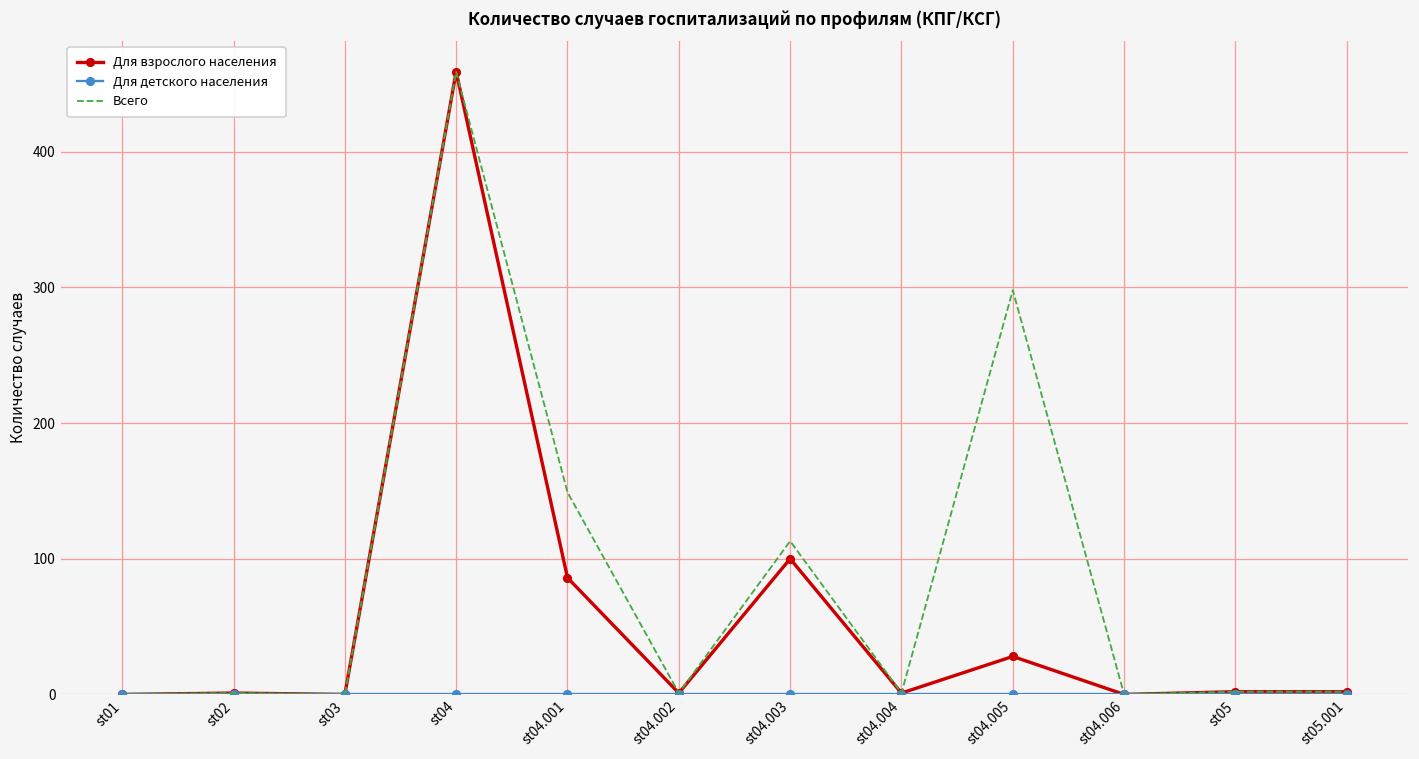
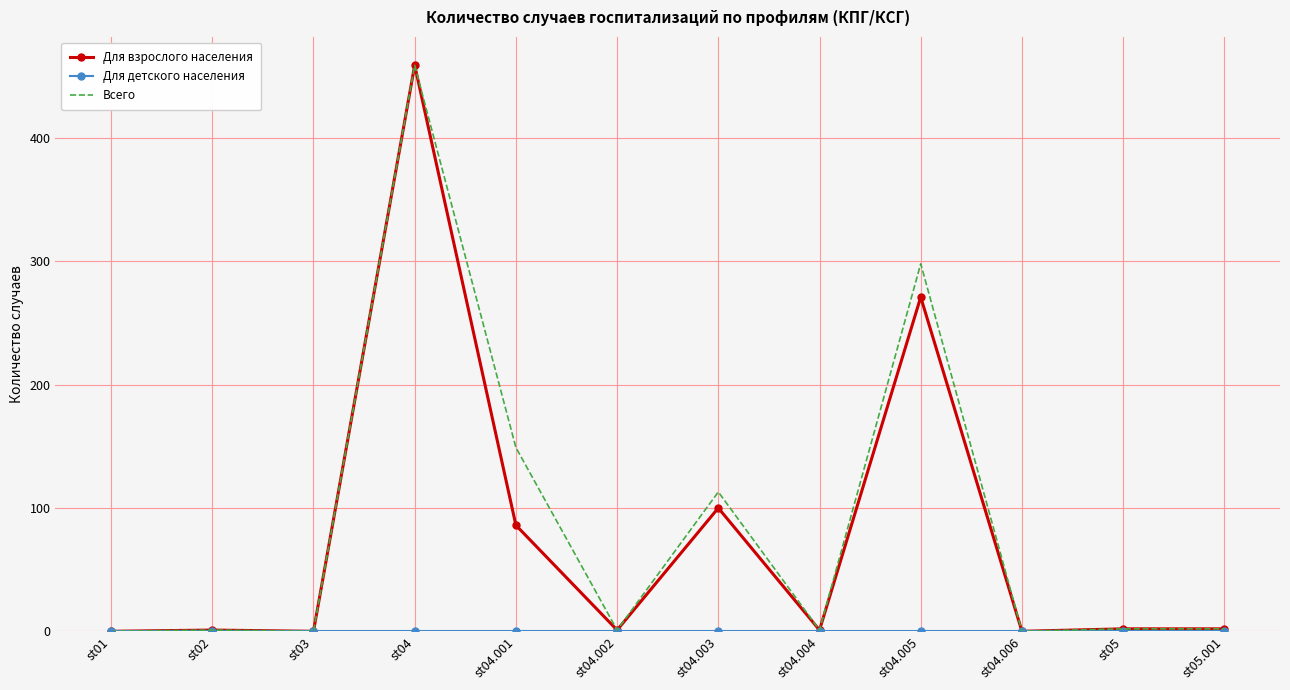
Для взрослого населения, st04.005: 28 -> 271
